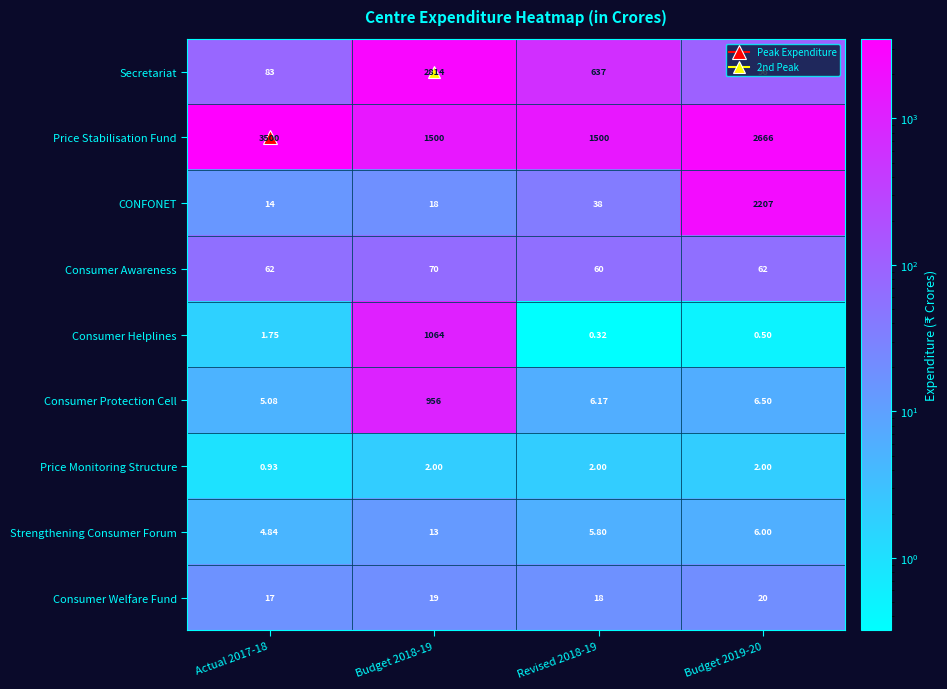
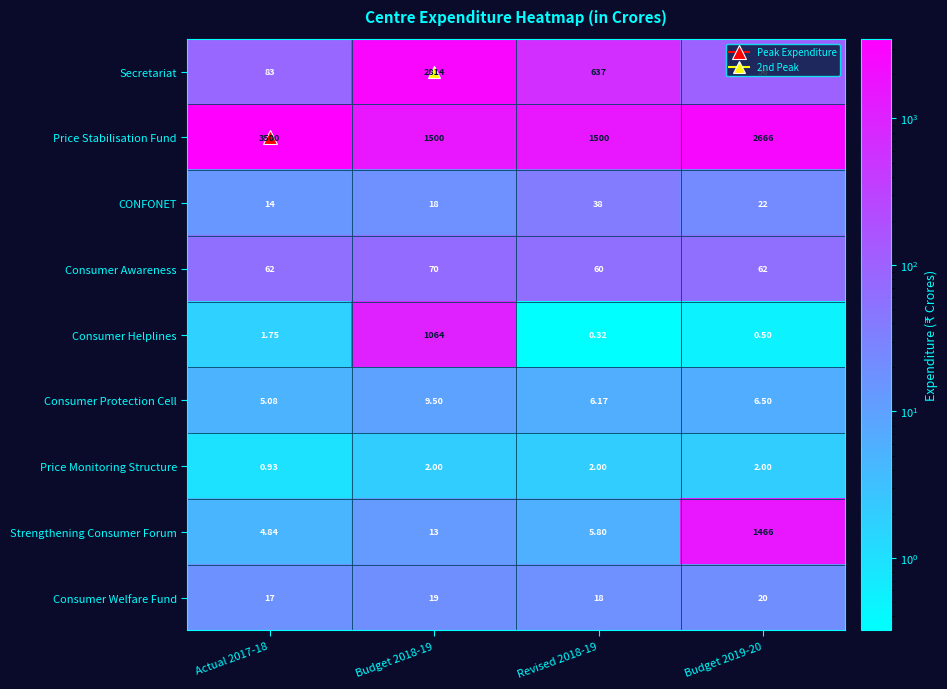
CONFONET, Budget 2019-20: 2207 -> 22
Consumer Protection Cell, Budget 2018-19: 956 -> 9.50
Strengthening Consumer Forum, Budget 2019-20: 6.00 -> 1466
